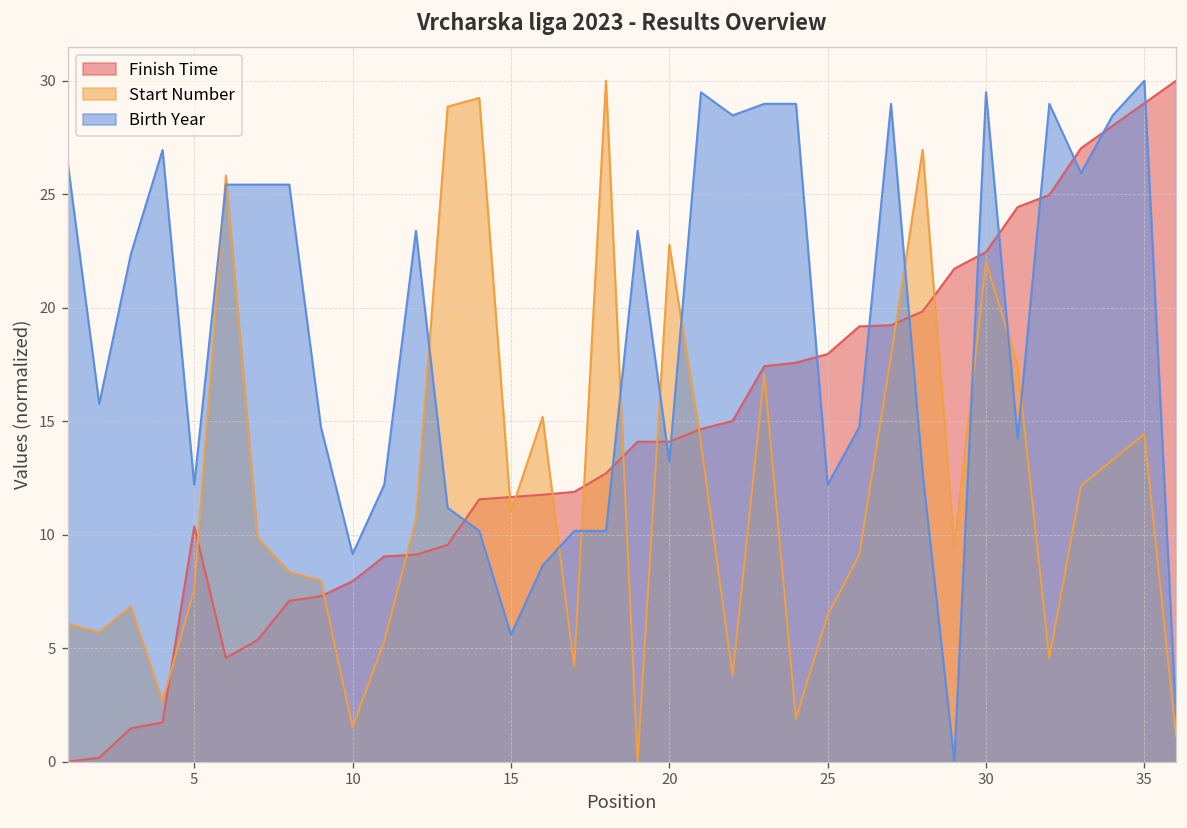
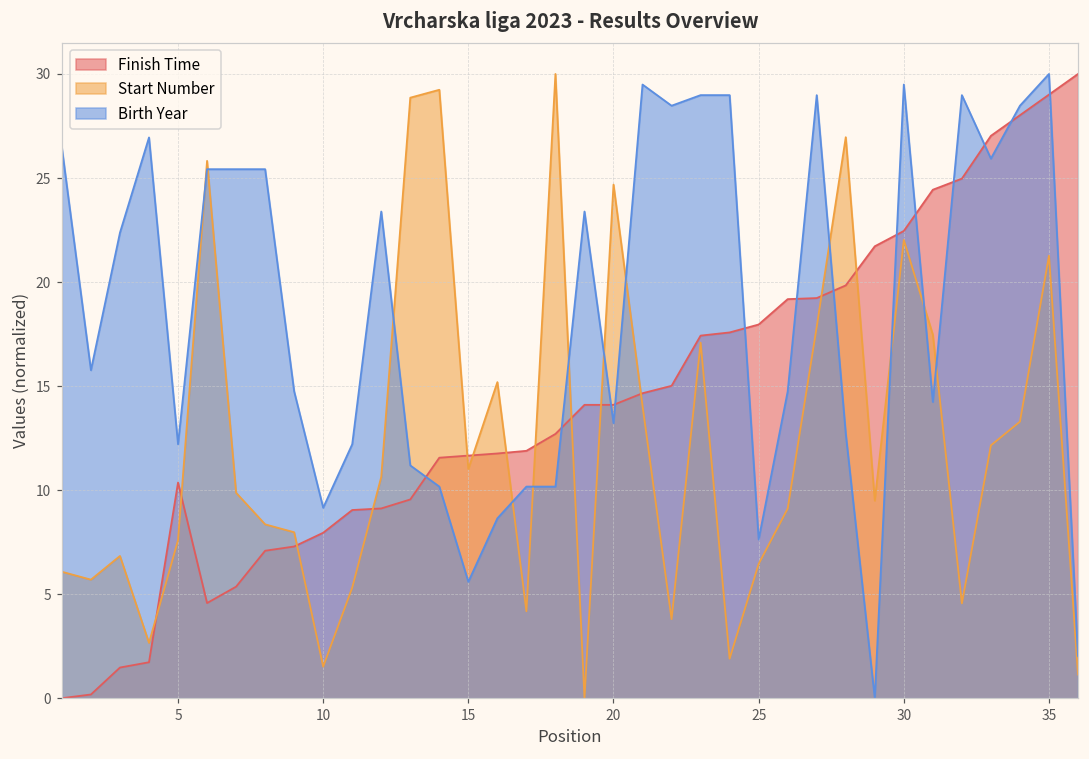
Start Number, 20: 22.8 -> 24.7
Birth Year, 25: 12.2 -> 7.6
Start Number, 35: 14.4 -> 21.3
